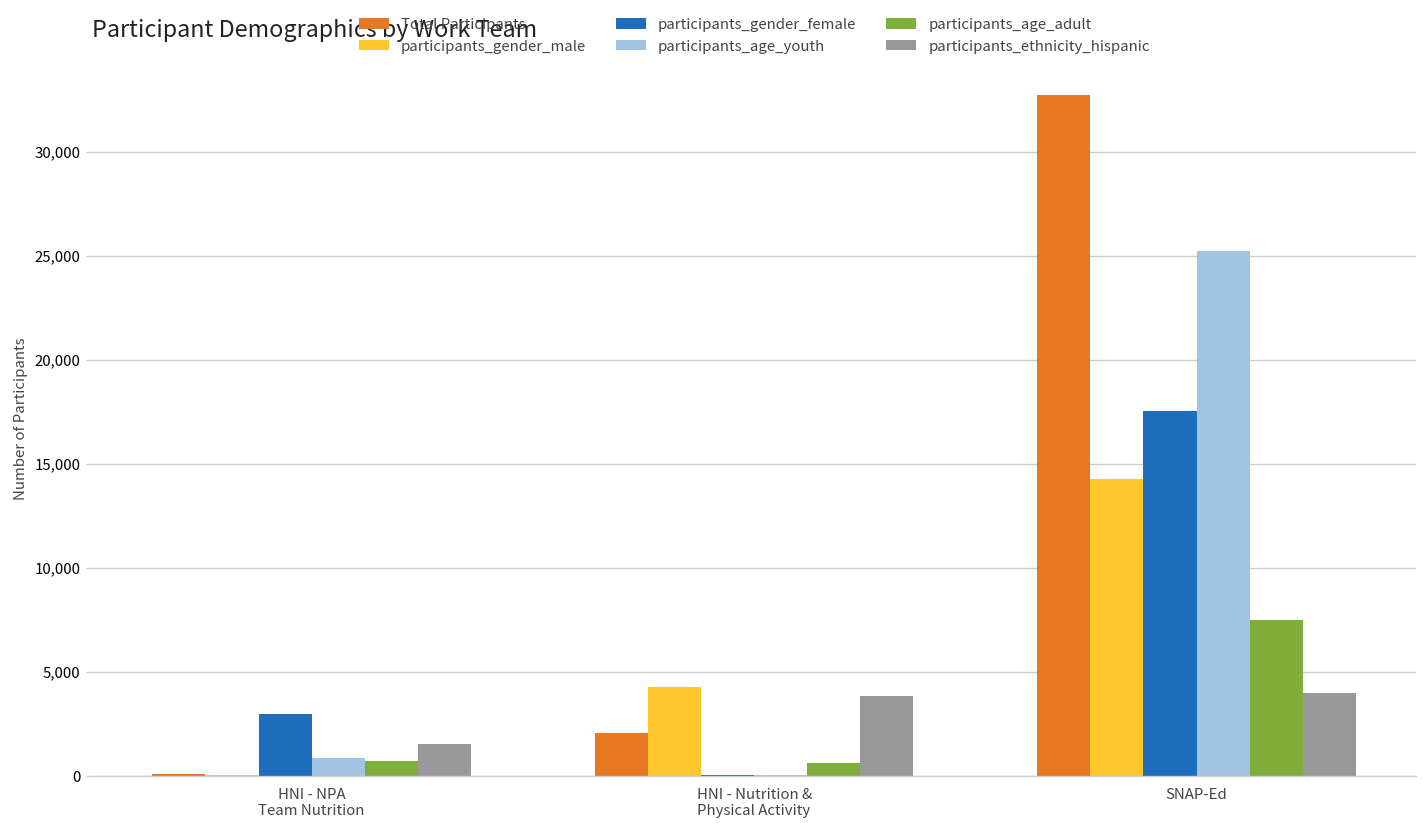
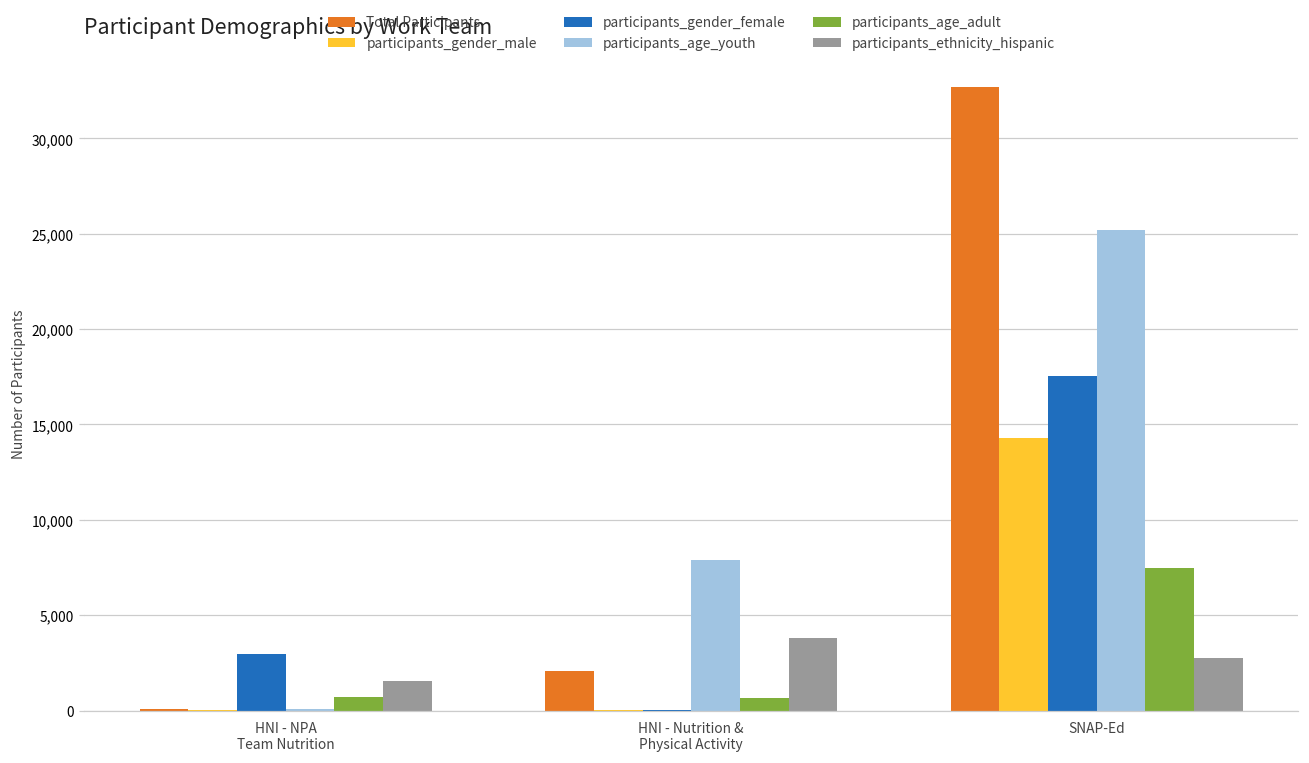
participants_age_youth, HNI - NPA Team Nutrition: 900 -> 100
participants_gender_male, HNI - Nutrition & Physical Activity: 4,300 -> 0
participants_age_youth, HNI - Nutrition & Physical Activity: 0 -> 7,900
participants_ethnicity_hispanic, SNAP-Ed: 4,000 -> 2,800
